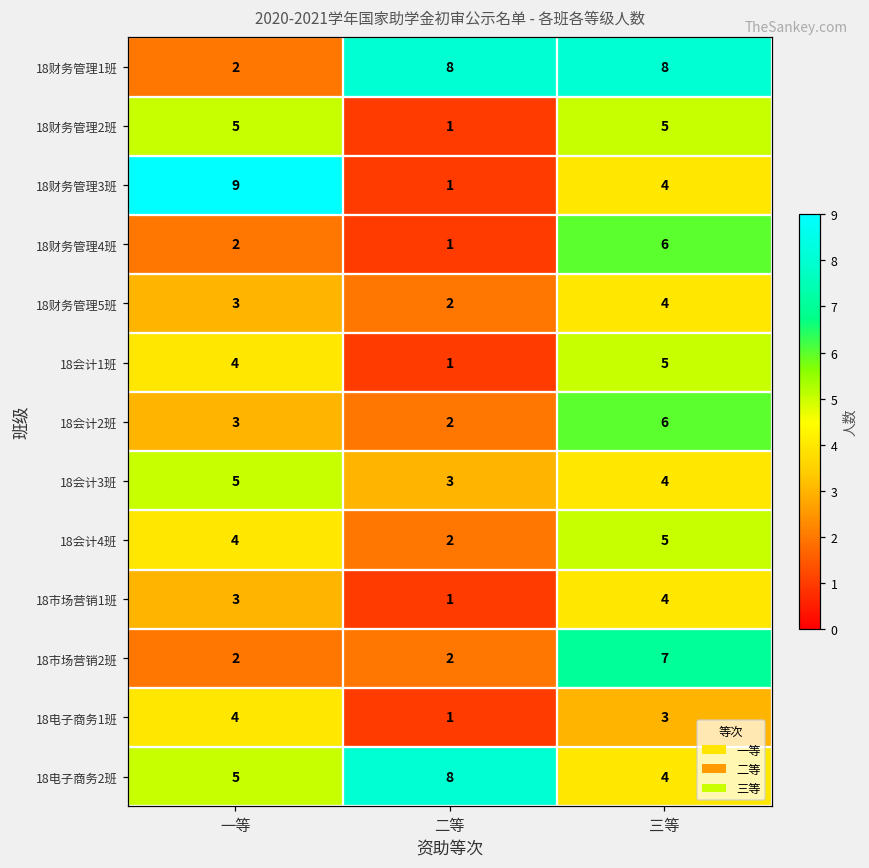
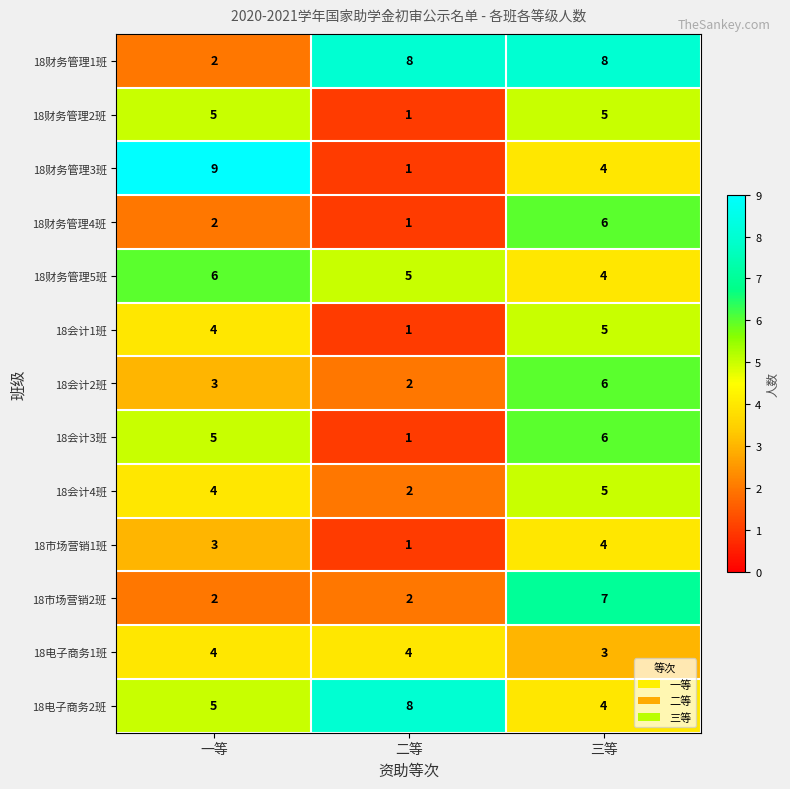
18财务管理5班, 一等: 3 -> 6
18财务管理5班, 二等: 2 -> 5
18会计3班, 二等: 3 -> 1
18会计3班, 三等: 4 -> 6
18电子商务1班, 二等: 1 -> 4
